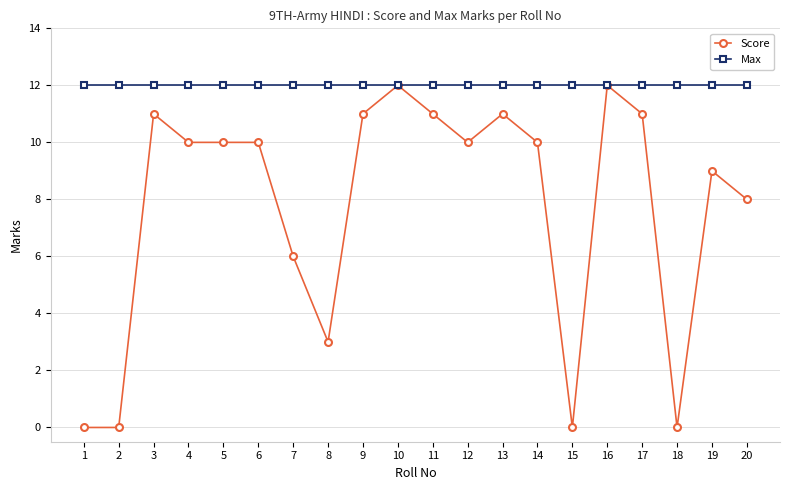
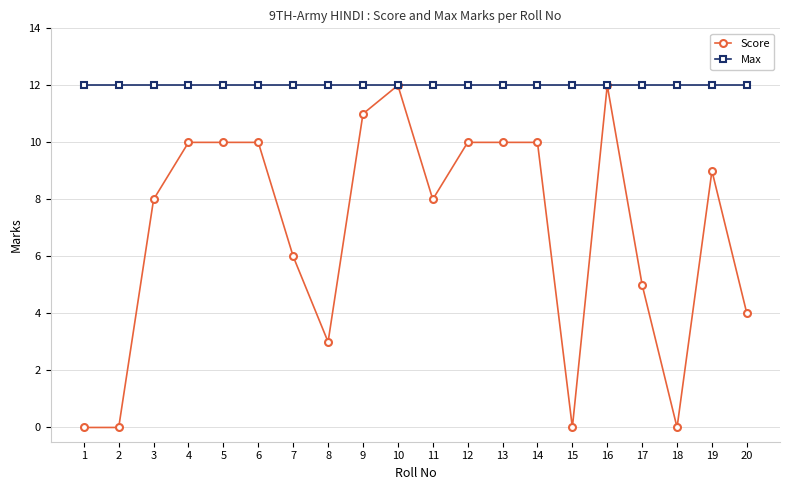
Score, 3: 11 -> 8
Score, 11: 11 -> 8
Score, 13: 11 -> 10
Score, 17: 11 -> 5
Score, 20: 8 -> 4
